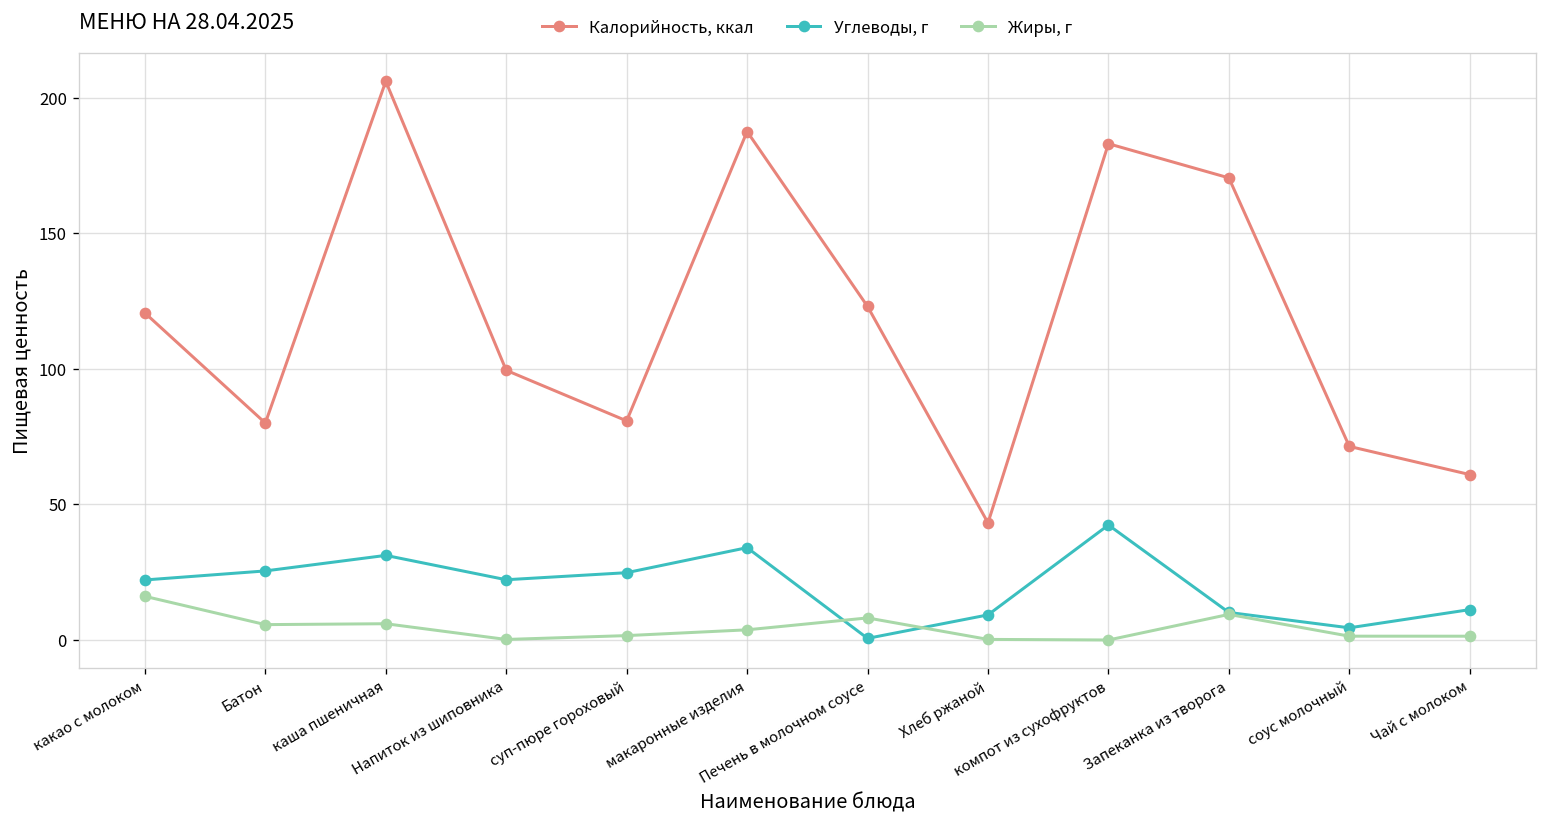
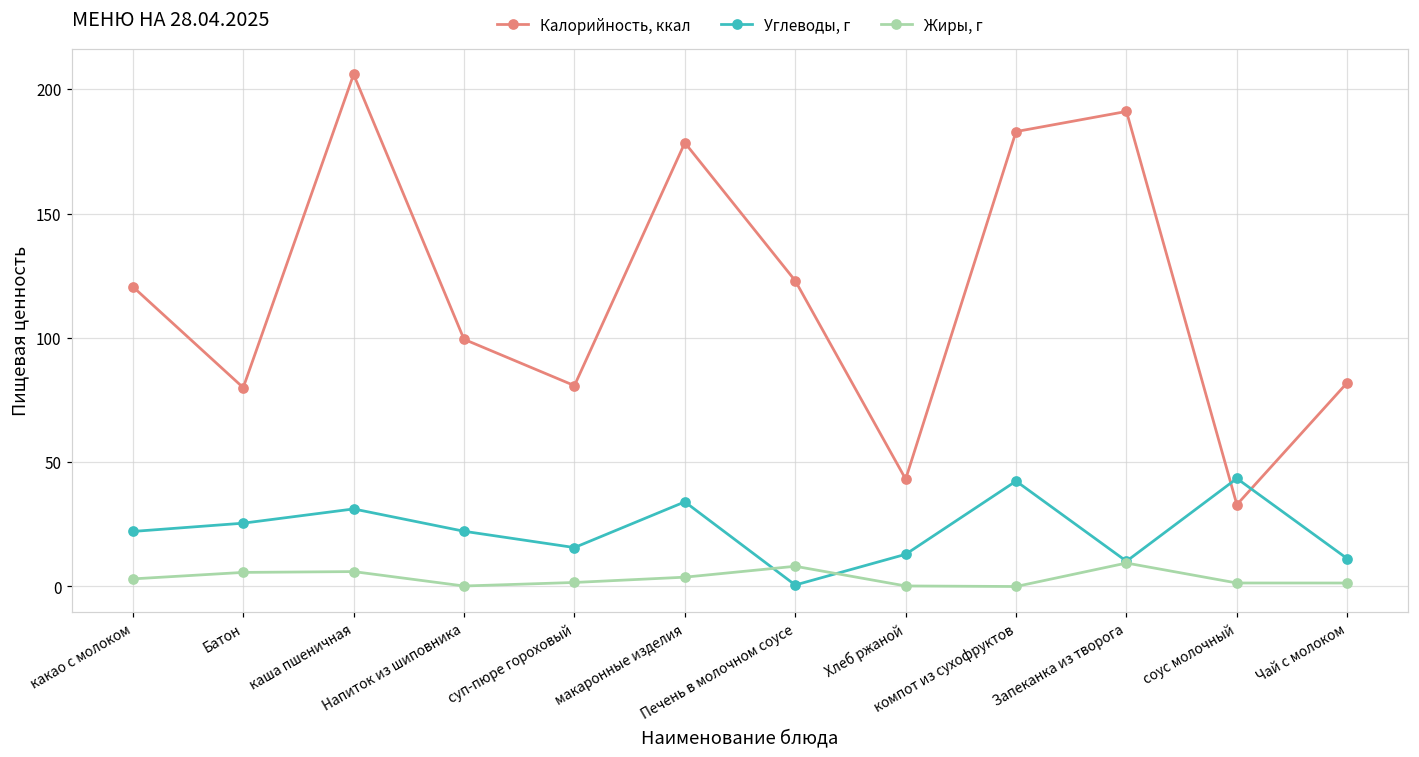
Жиры, г, какао с молоком: 16 -> 3
Углеводы, г, суп-пюре гороховый: 25 -> 16
Калорийность, ккал, макаронные изделия: 188 -> 179
Углеводы, г, Хлеб ржаной: 9 -> 13
Калорийность, ккал, Запеканка из творога: 170 -> 191
Калорийность, ккал, соус молочный: 71 -> 33
Углеводы, г, соус молочный: 4 -> 43
Калорийность, ккал, Чай с молоком: 61 -> 82
